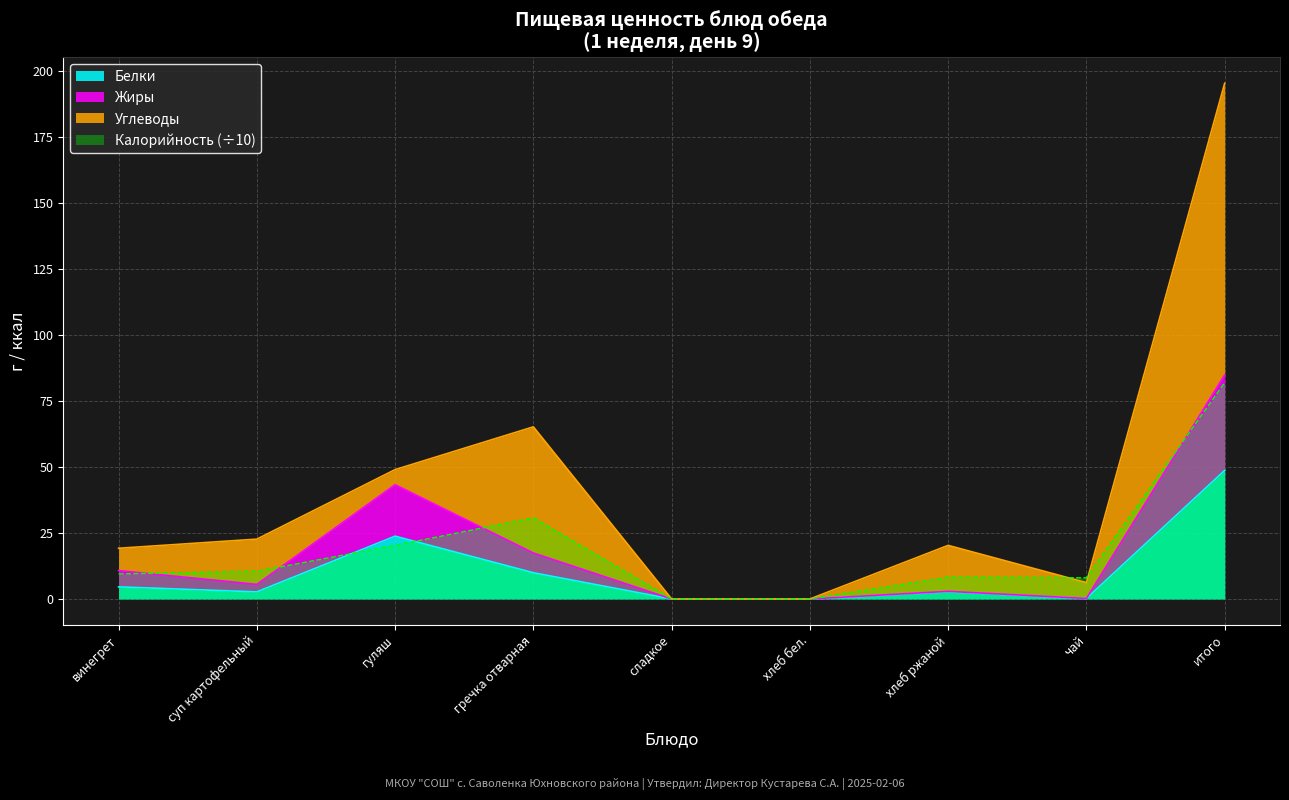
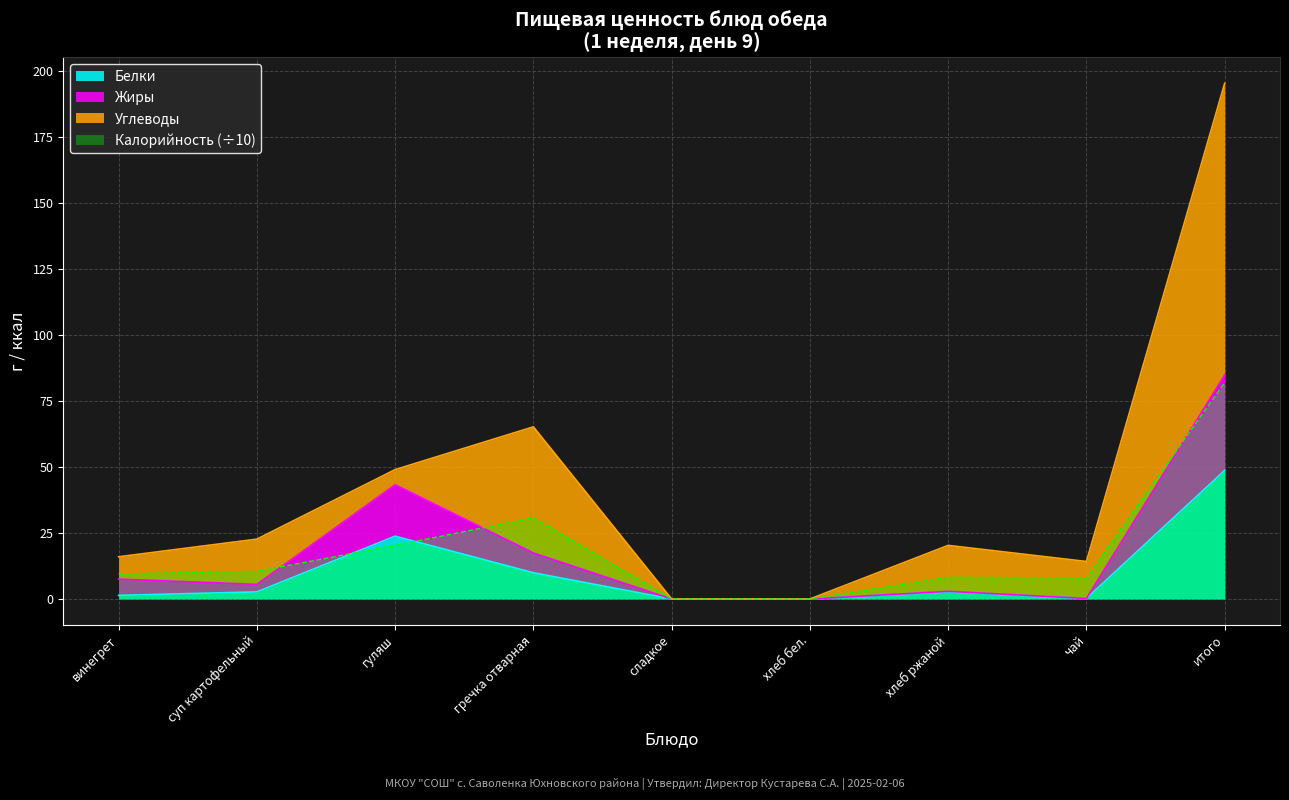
Белки, винегрет: 5 -> 1
Углеводы, чай: 6 -> 14
